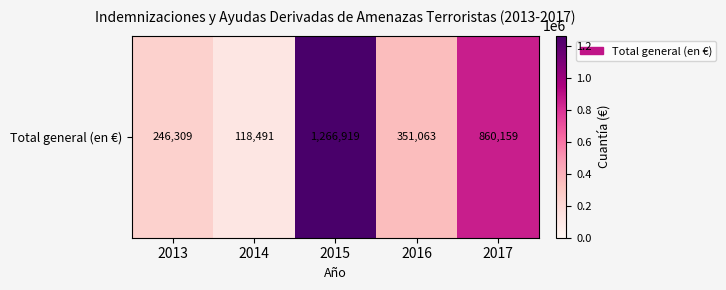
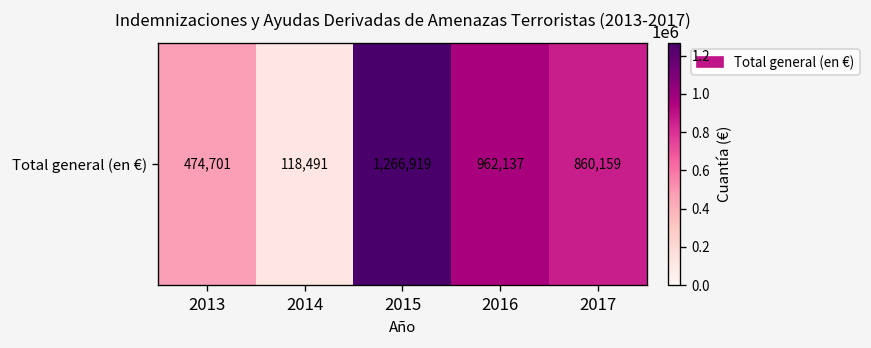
Total general (en €), 2013: 246,309 -> 474,701
Total general (en €), 2016: 351,063 -> 962,137
